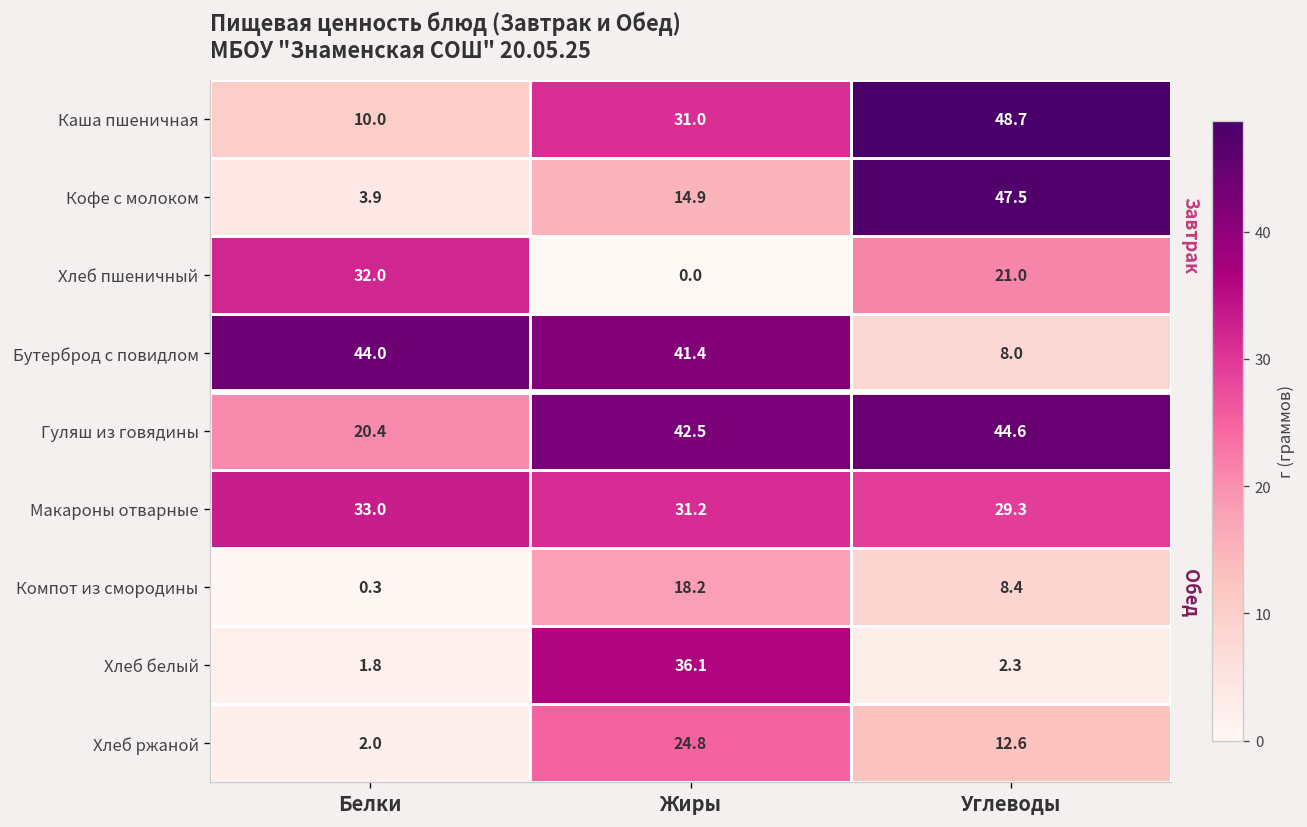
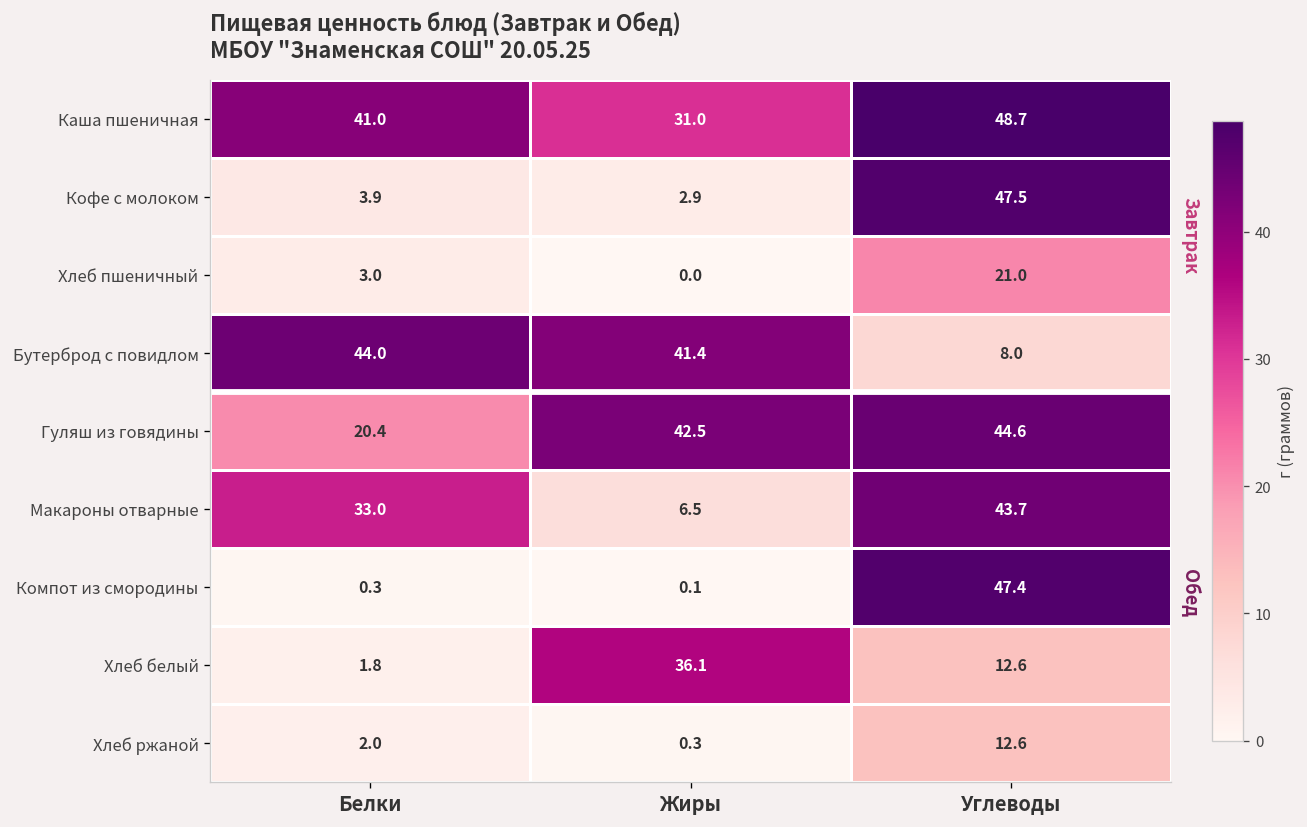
Каша пшеничная, Белки: 10.0 -> 41.0
Кофе с молоком, Жиры: 14.9 -> 2.9
Хлеб пшеничный, Белки: 32.0 -> 3.0
Макароны отварные, Жиры: 31.2 -> 6.5
Макароны отварные, Углеводы: 29.3 -> 43.7
Компот из смородины, Жиры: 18.2 -> 0.1
Компот из смородины, Углеводы: 8.4 -> 47.4
Хлеб белый, Углеводы: 2.3 -> 12.6
Хлеб ржаной, Жиры: 24.8 -> 0.3
